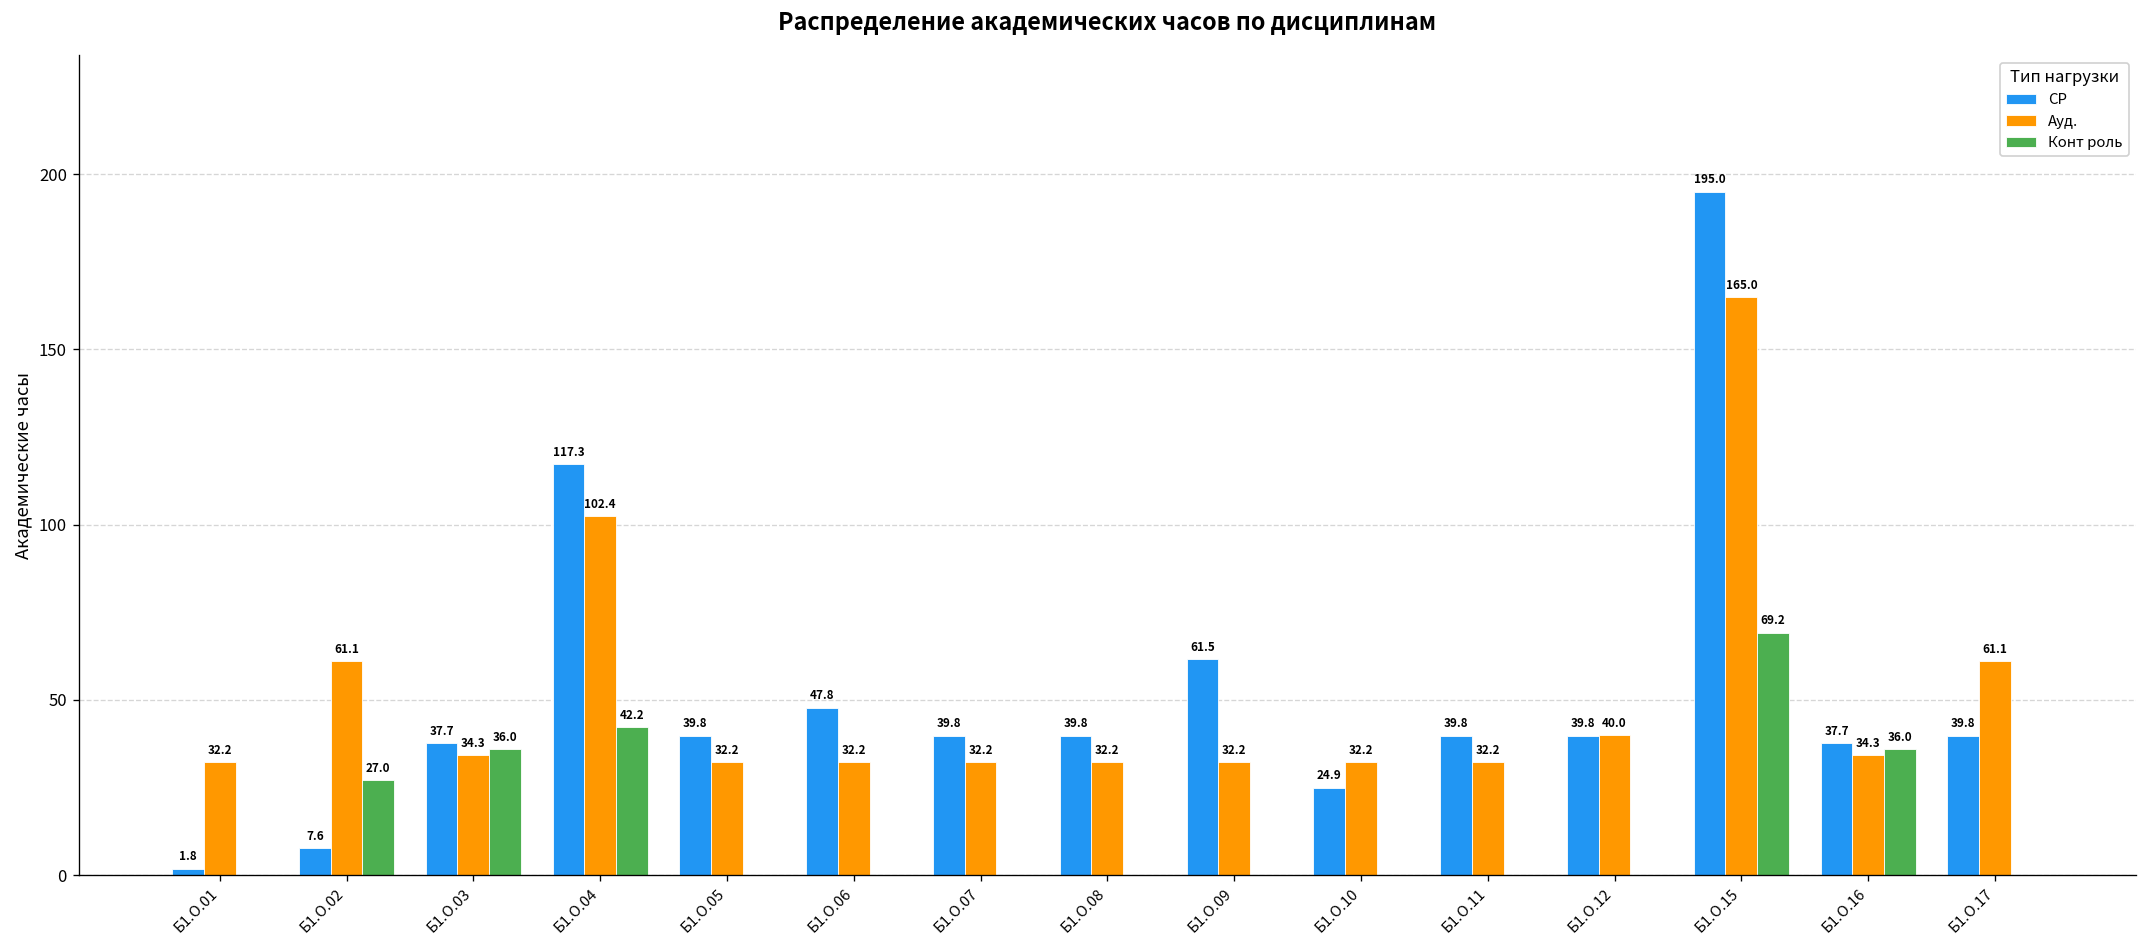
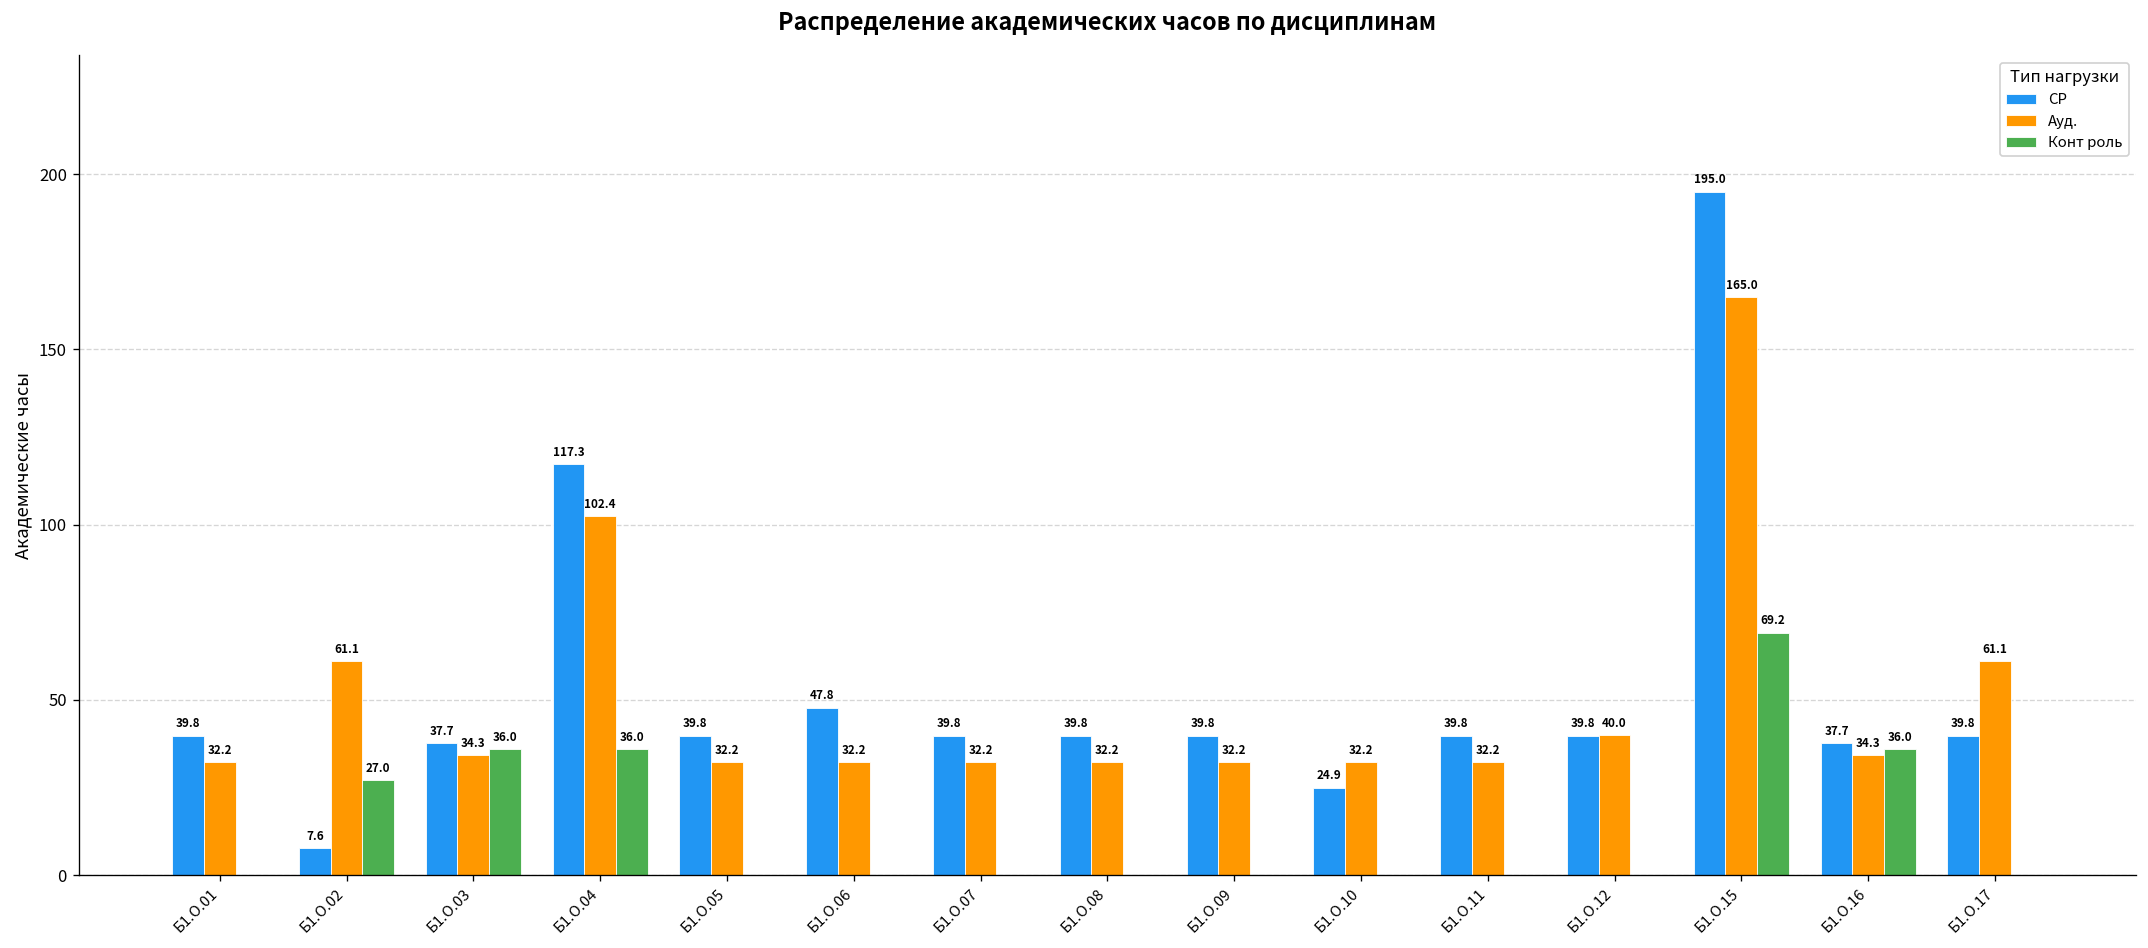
СР, Б1.О.01: 1.8 -> 39.8
Конт роль, Б1.О.04: 42.2 -> 36.0
СР, Б1.О.09: 61.5 -> 39.8
